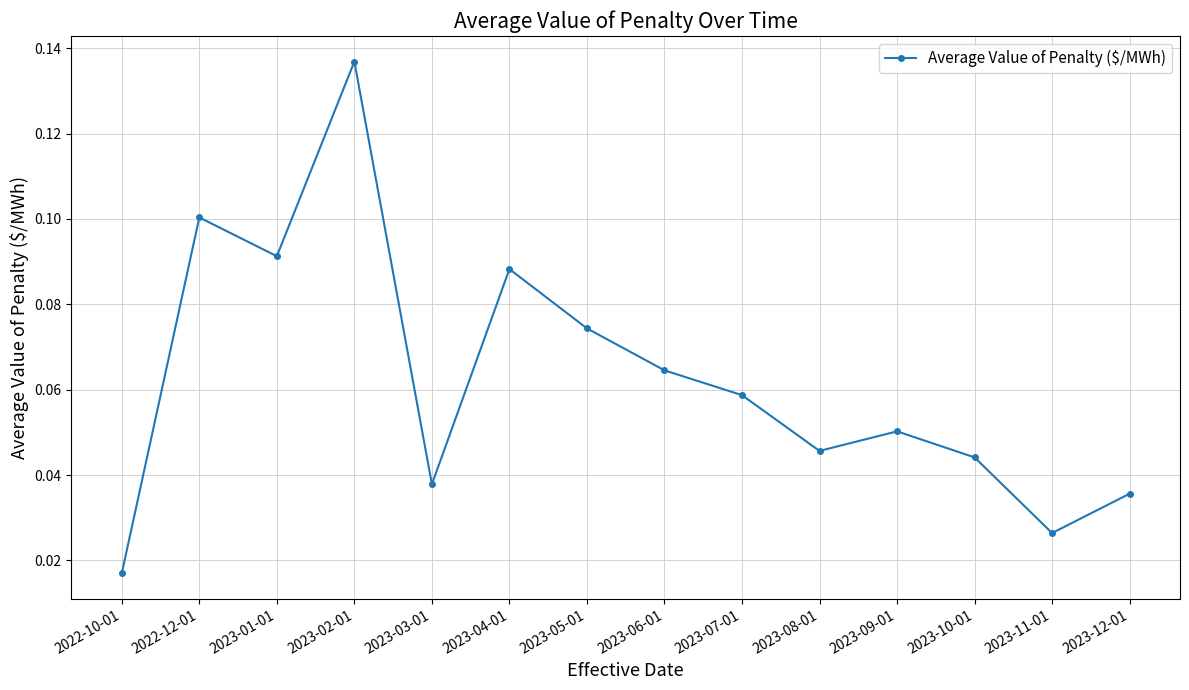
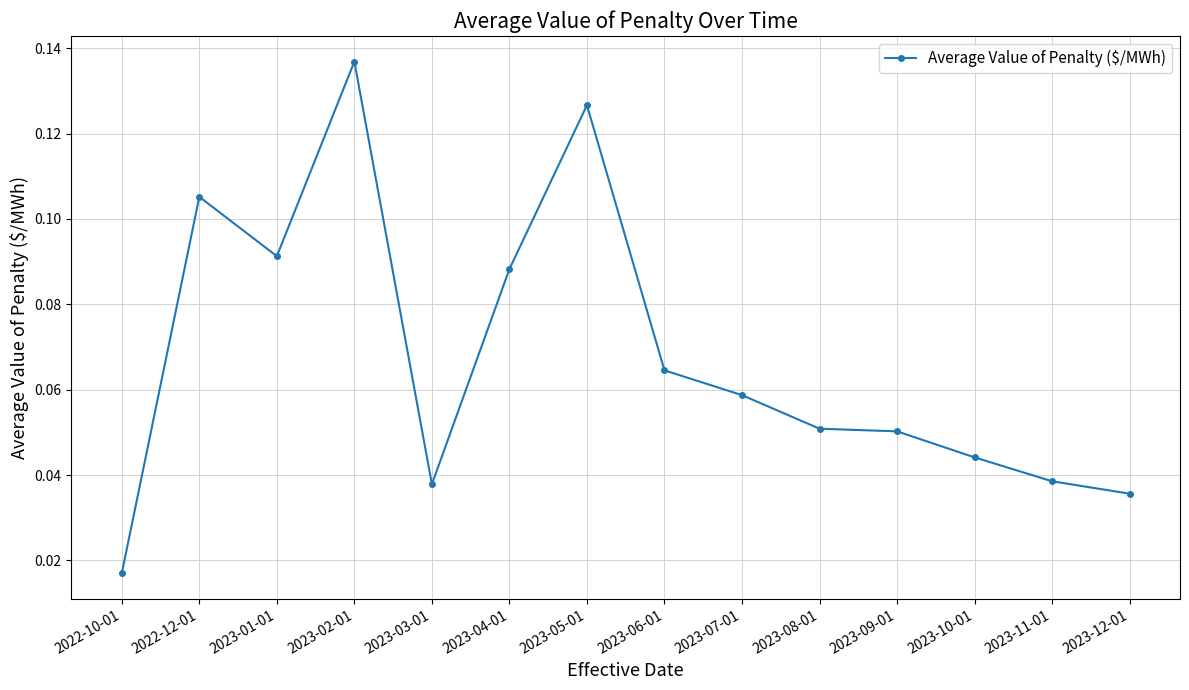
2022-12-01: 0.100 -> 0.105
2023-05-01: 0.074 -> 0.127
2023-08-01: 0.046 -> 0.051
2023-11-01: 0.026 -> 0.039
